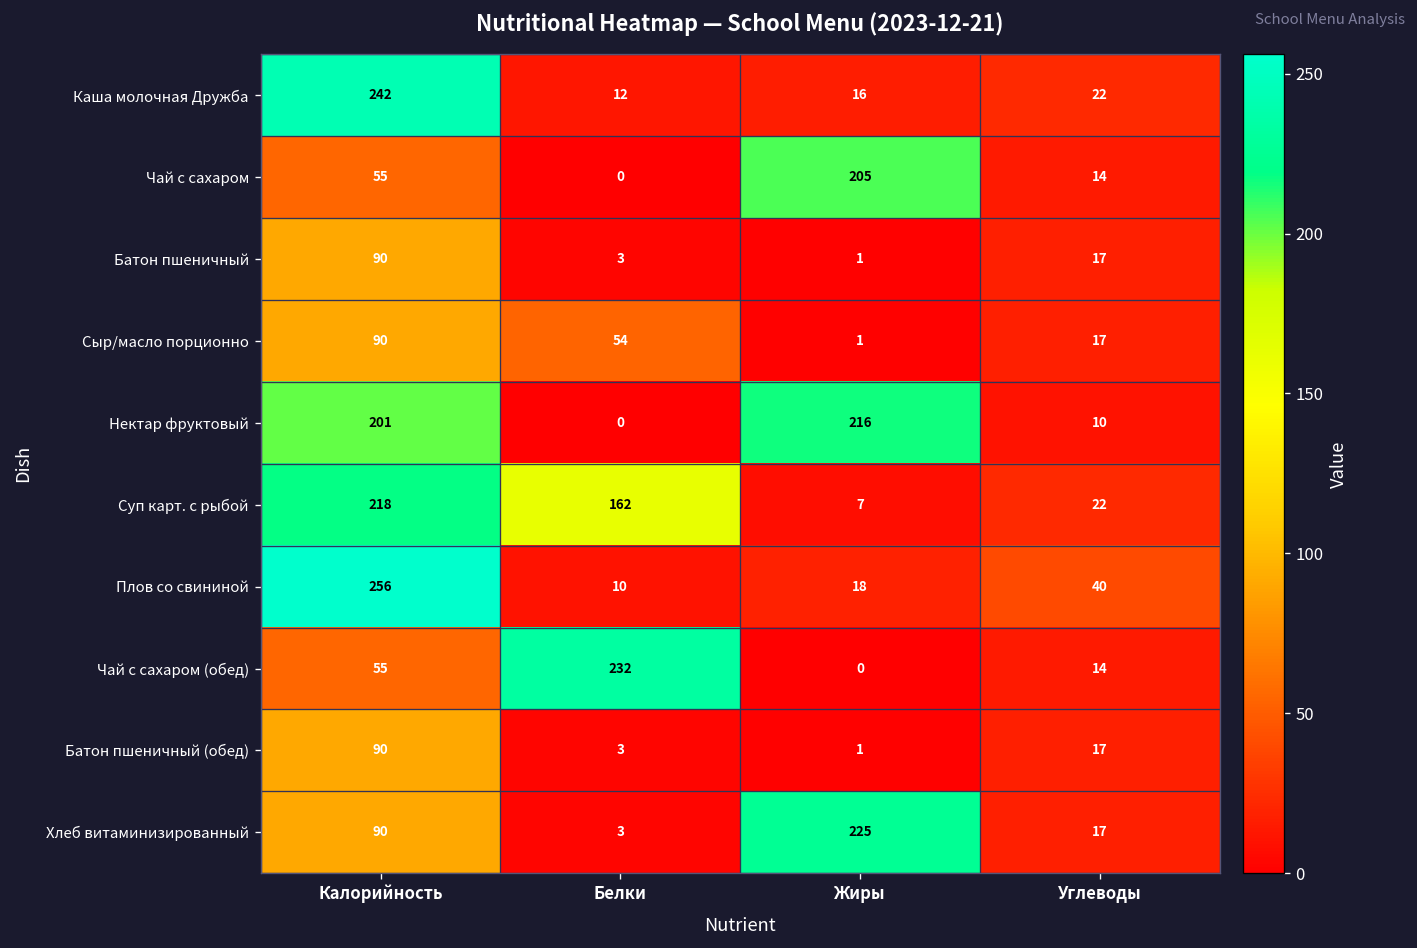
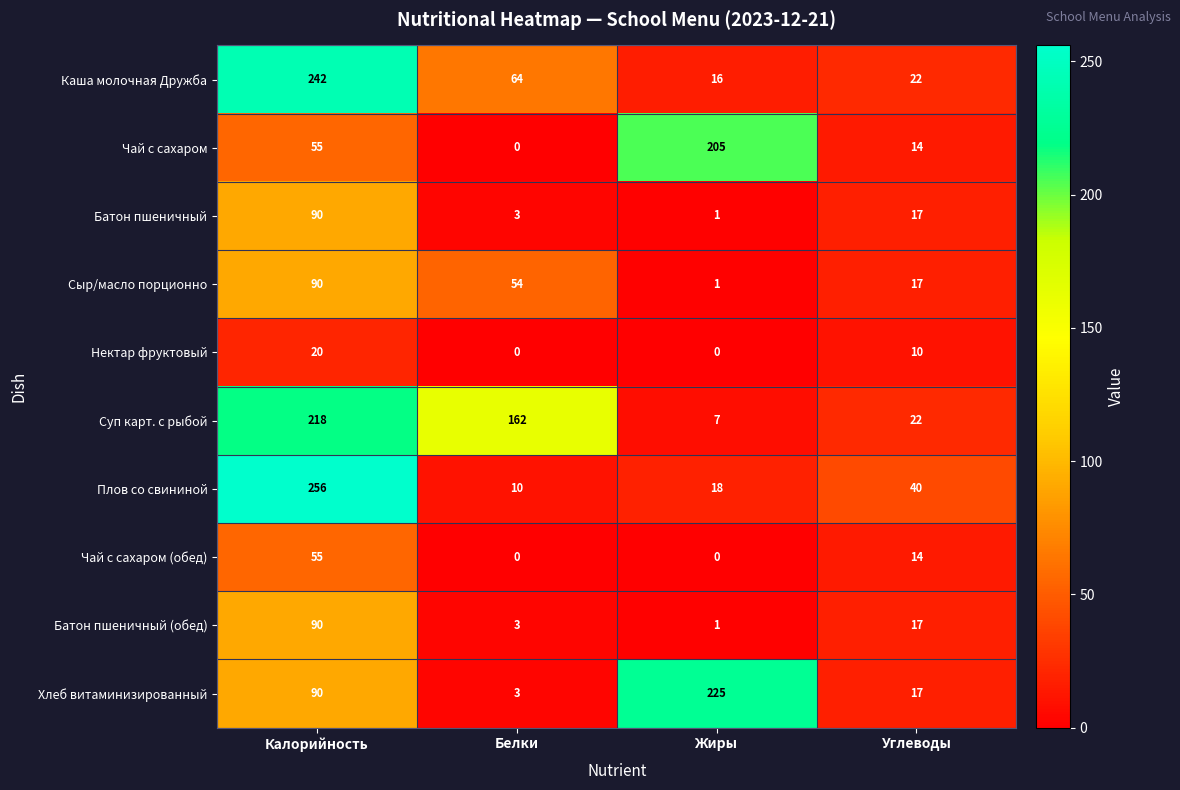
Каша молочная Дружба, Белки: 12 -> 64
Нектар фруктовый, Калорийность: 201 -> 20
Нектар фруктовый, Жиры: 216 -> 0
Чай с сахаром (обед), Белки: 232 -> 0
